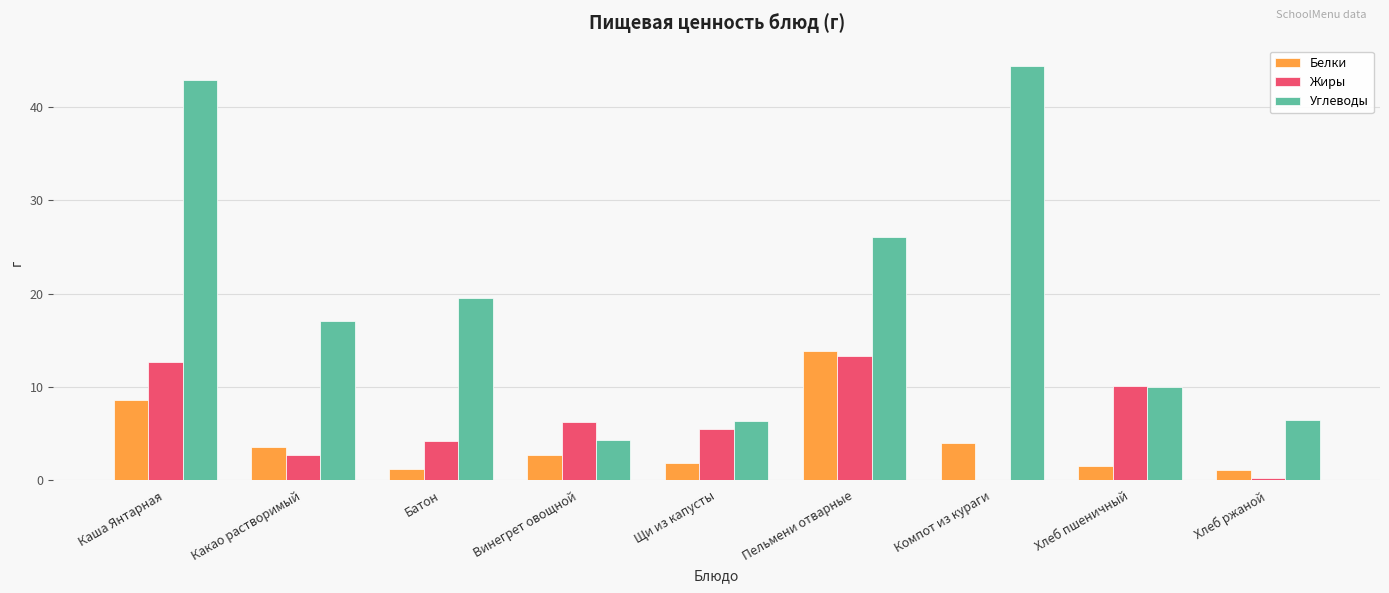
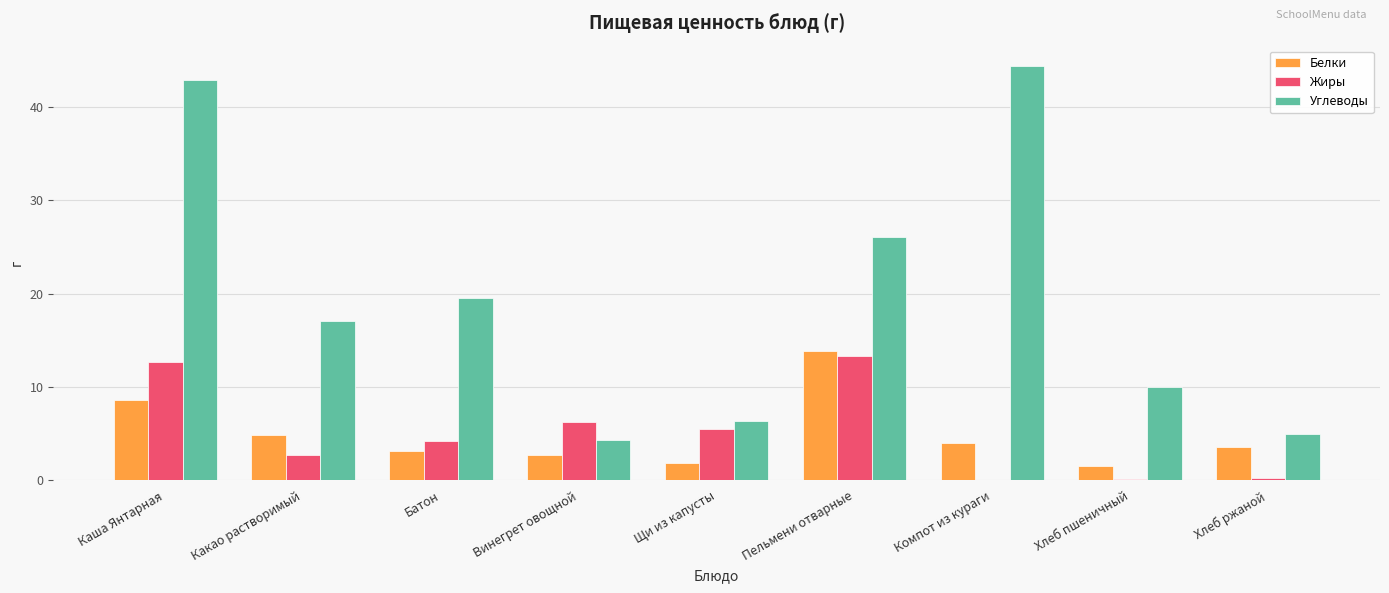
Белки, Какао растворимый: 4 -> 5
Белки, Батон: 1 -> 3
Жиры, Хлеб пшеничный: 10 -> 0
Белки, Хлеб ржаной: 1 -> 4
Углеводы, Хлеб ржаной: 6 -> 5
